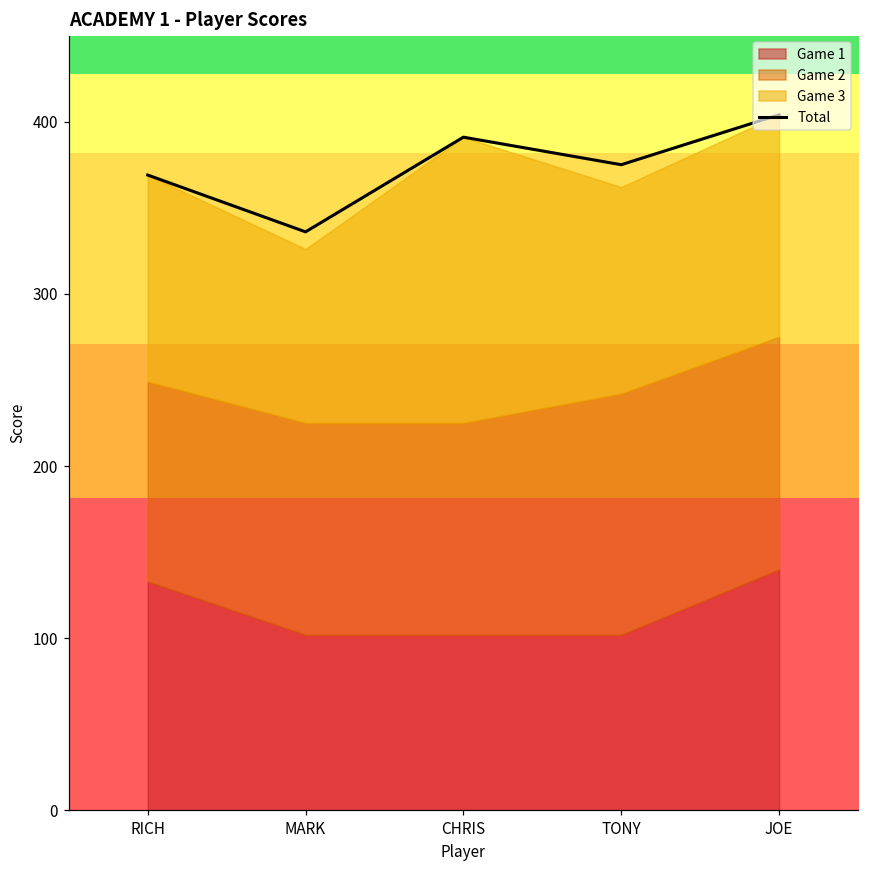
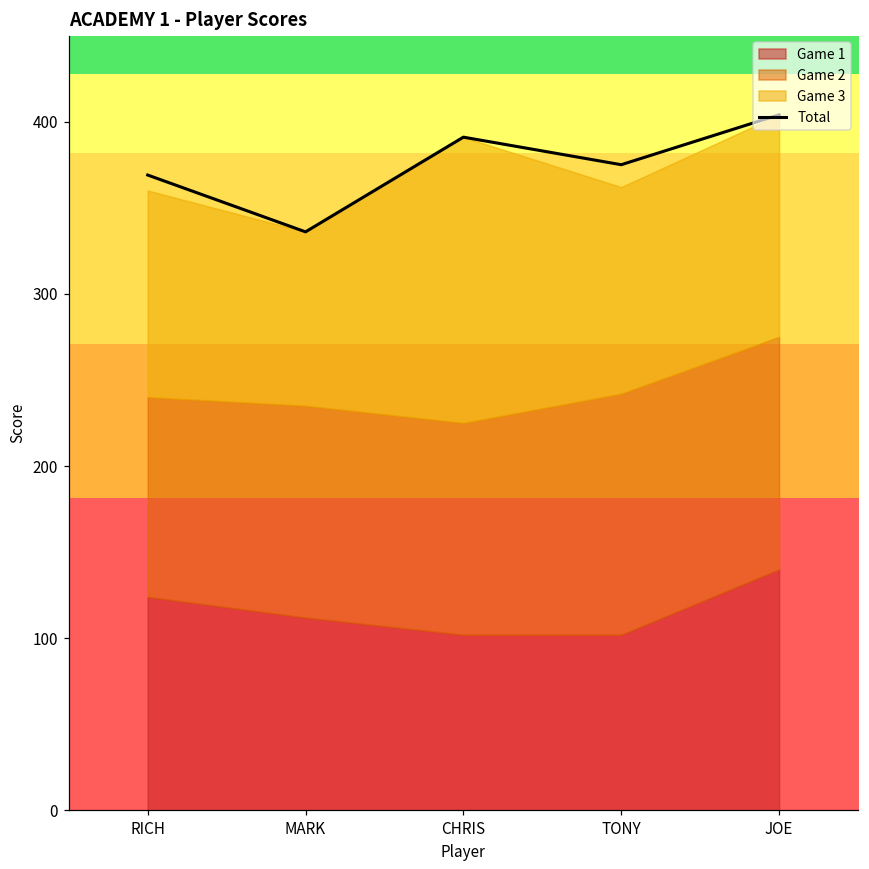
Game 1, RICH: 133 -> 124
Game 1, MARK: 102 -> 112
